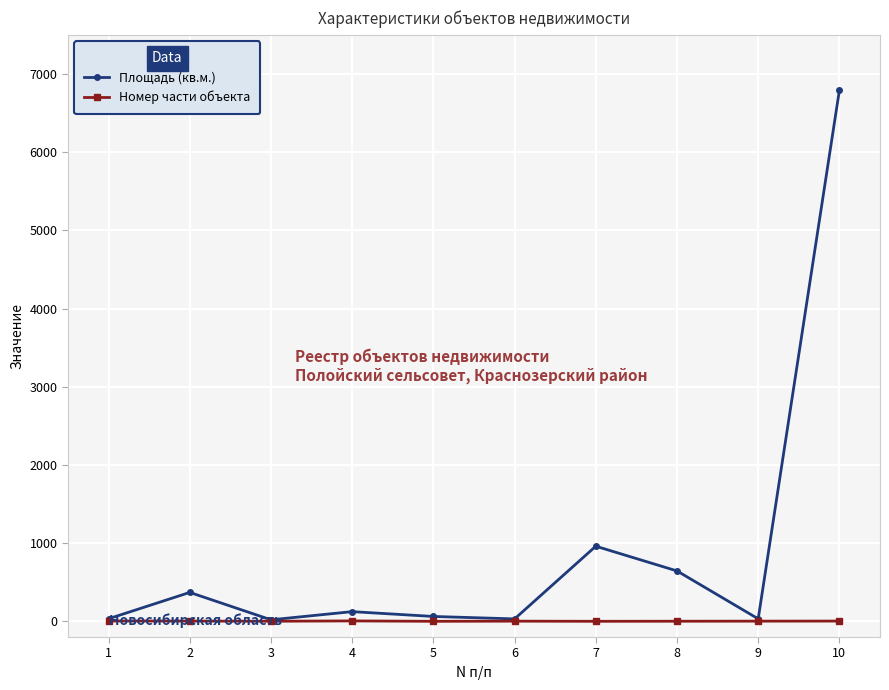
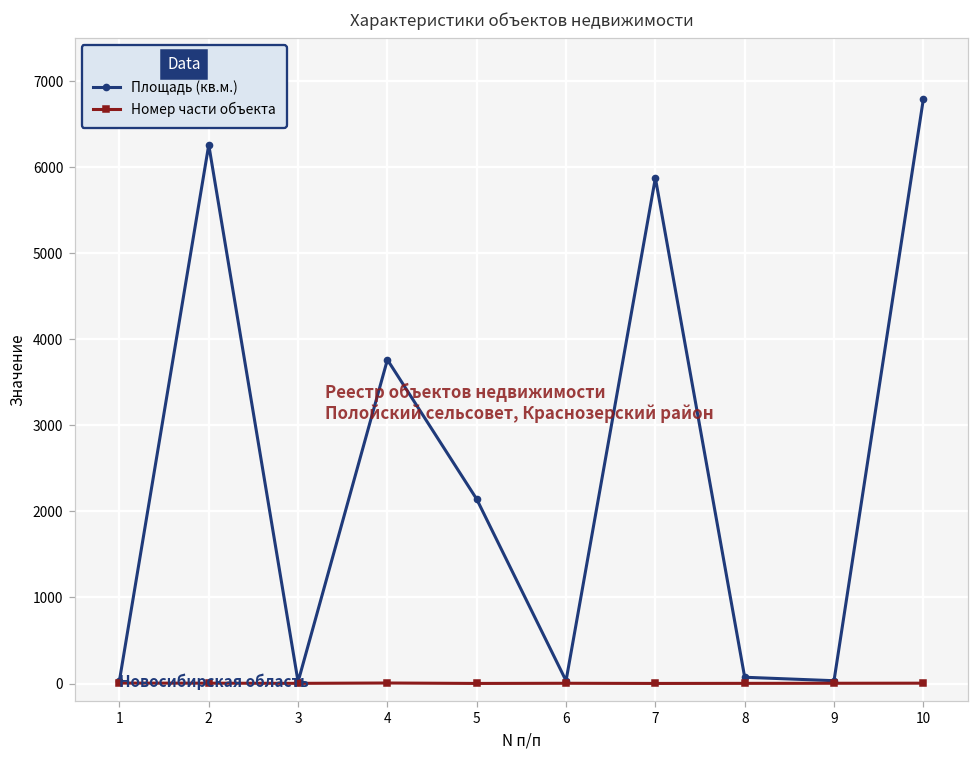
Площадь (кв.м.), 2: 400 -> 6300
Площадь (кв.м.), 4: 100 -> 3800
Площадь (кв.м.), 5: 100 -> 2100
Площадь (кв.м.), 7: 1000 -> 5900
Площадь (кв.м.), 8: 600 -> 100
